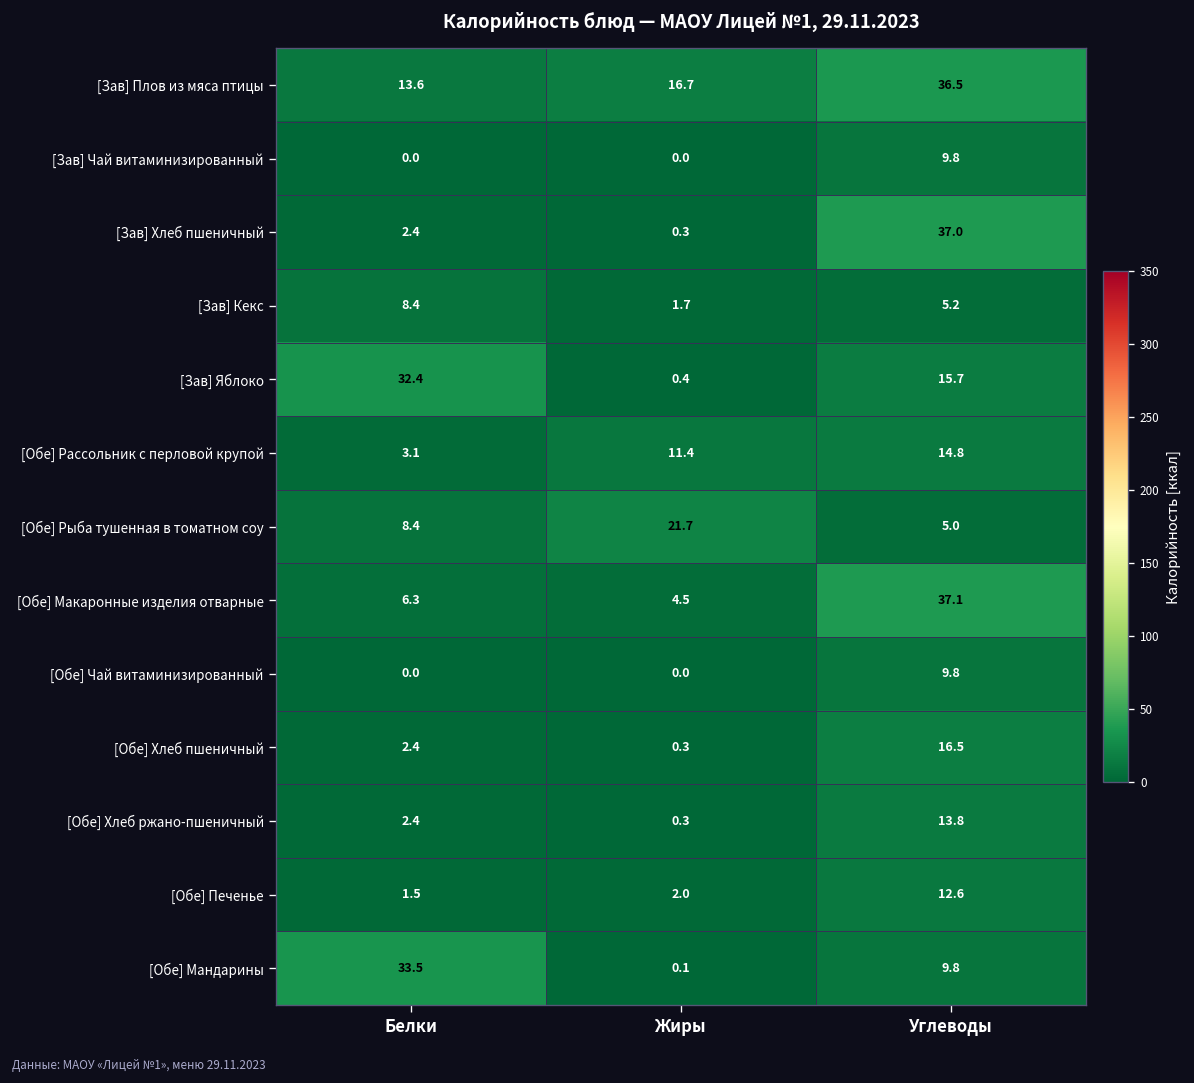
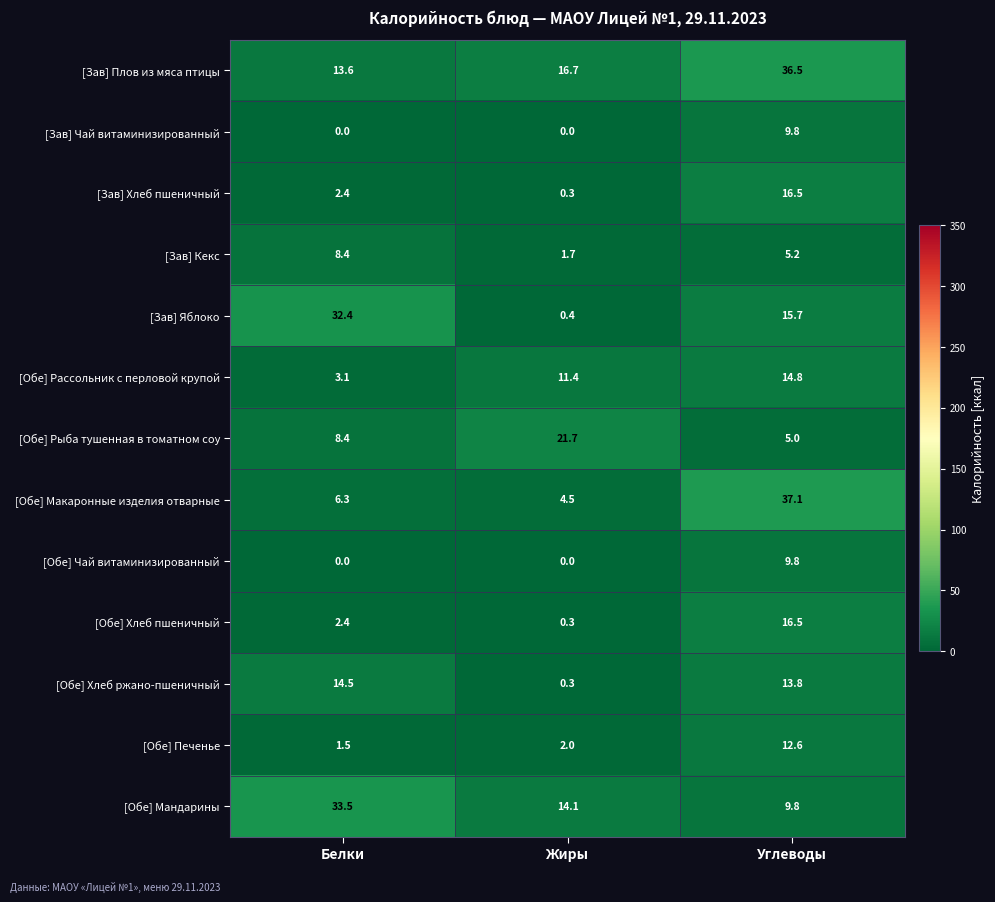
[Зав] Хлеб пшеничный, Углеводы: 37.0 -> 16.5
[Обе] Хлеб ржано-пшеничный, Белки: 2.4 -> 14.5
[Обе] Мандарины, Жиры: 0.1 -> 14.1
